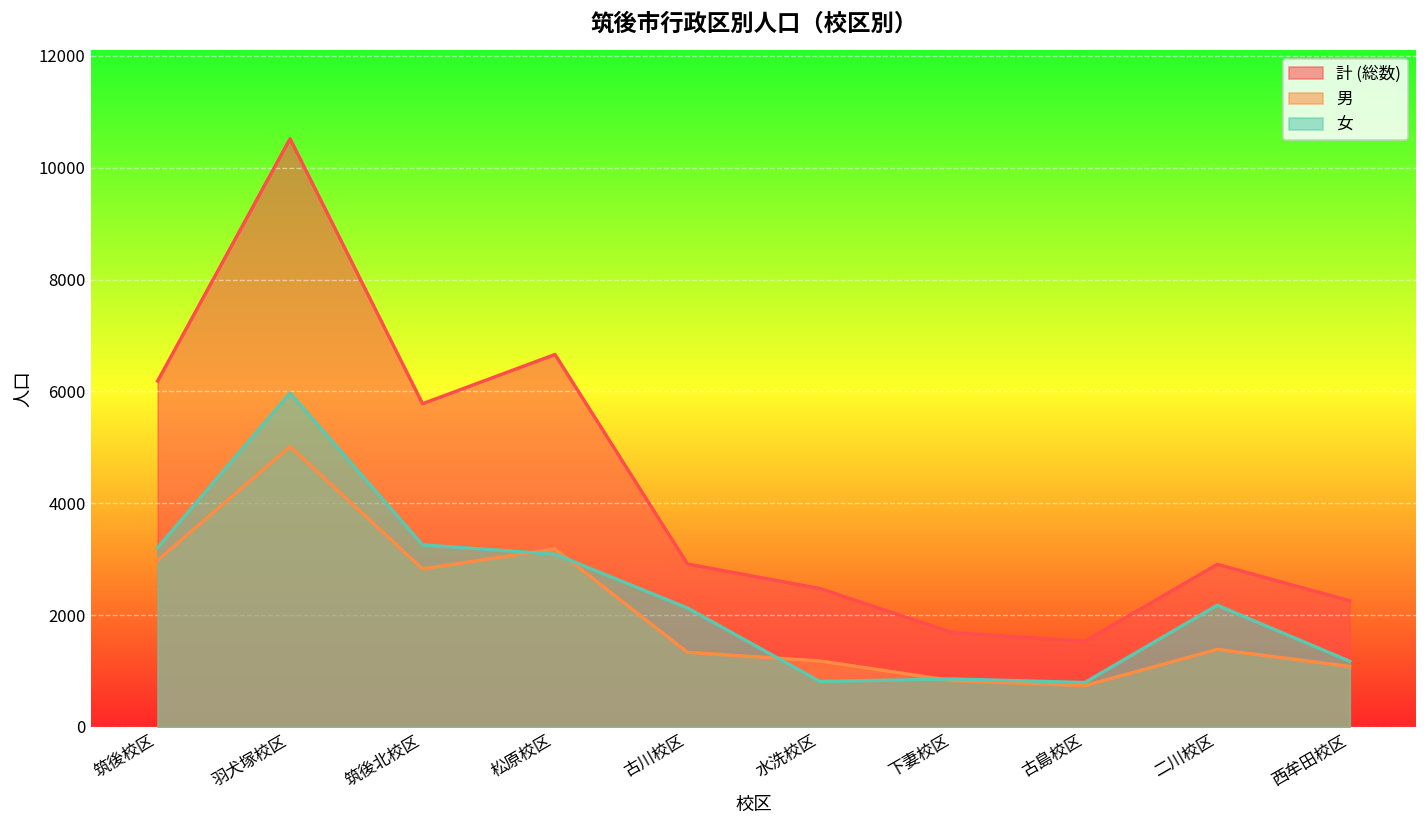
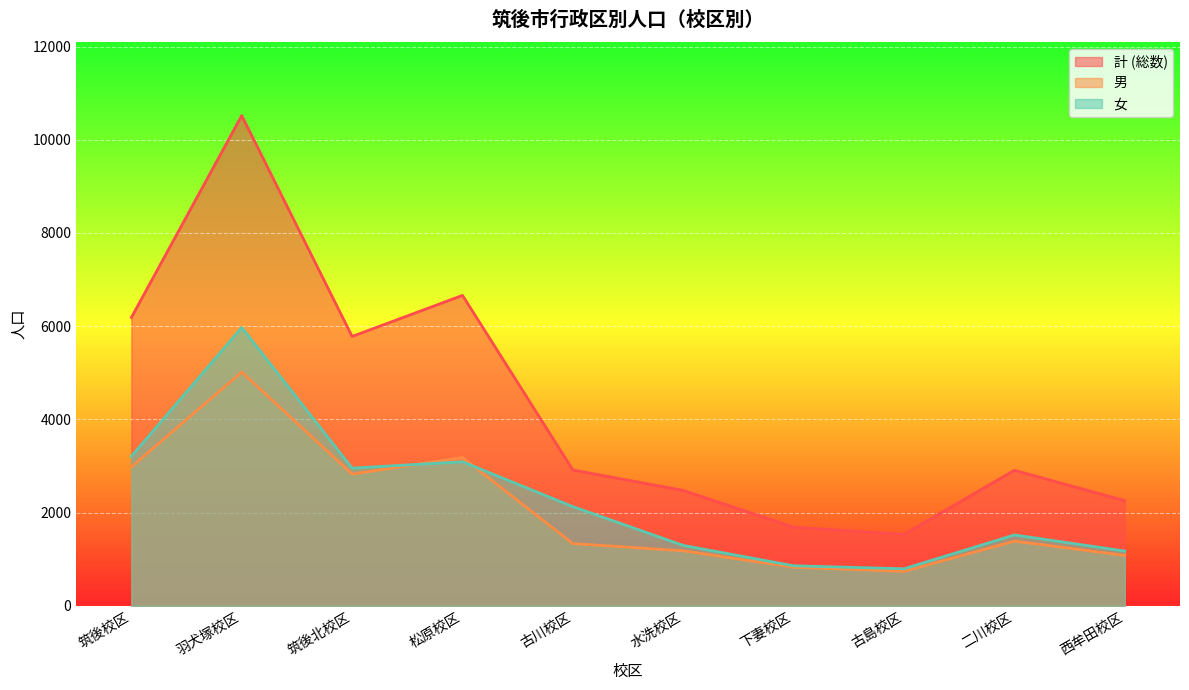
女, 筑後北校区: 3300 -> 3000
女, 水洗校区: 800 -> 1300
女, 二川校区: 2200 -> 1500
